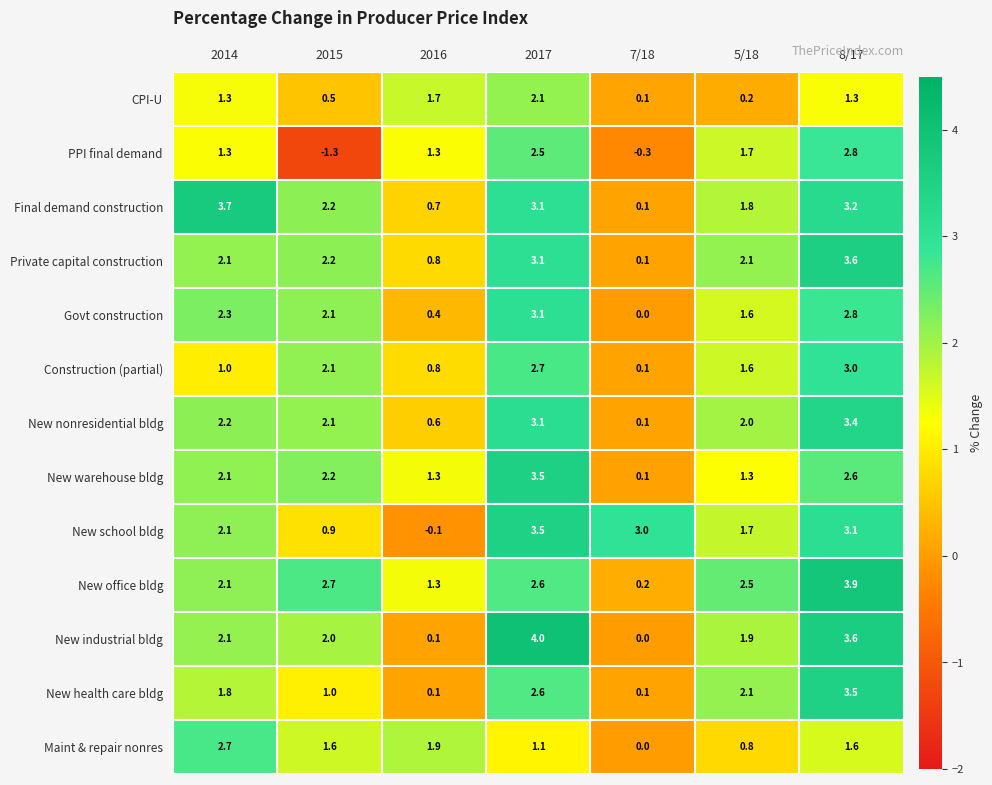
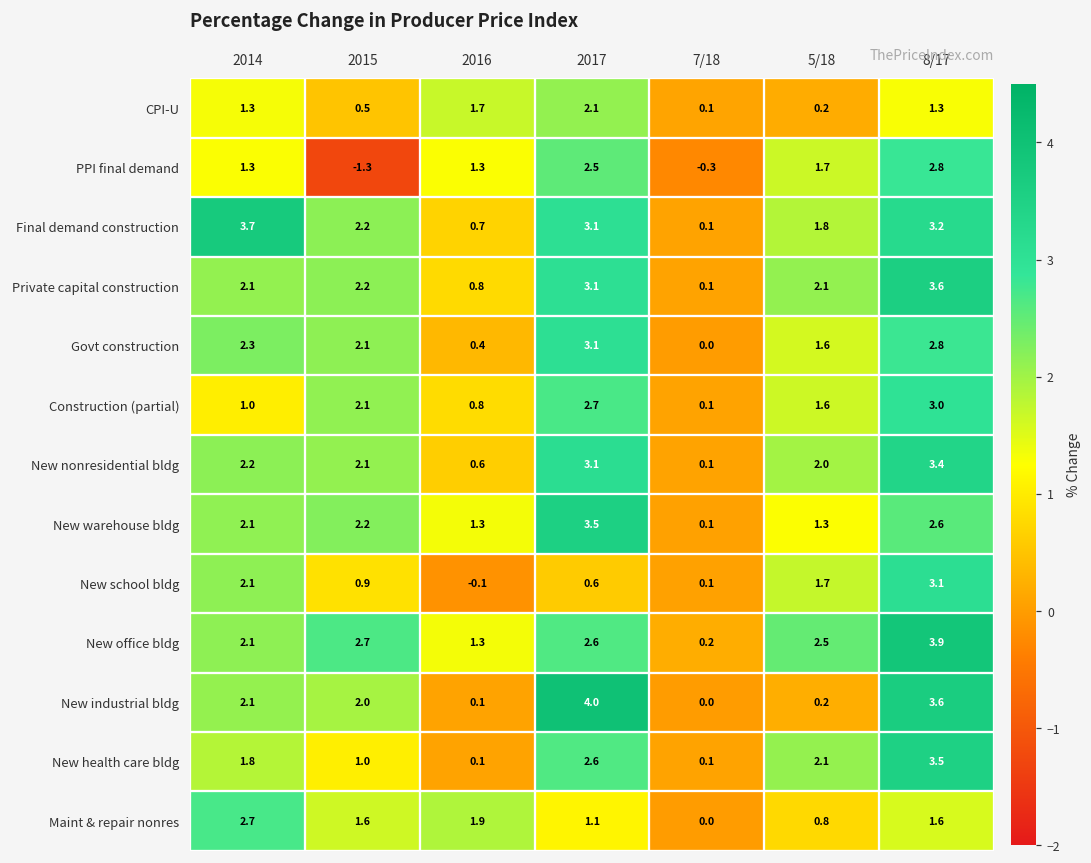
New school bldg, 2017: 3.5 -> 0.6
New school bldg, 7/18: 3.0 -> 0.1
New industrial bldg, 5/18: 1.9 -> 0.2
